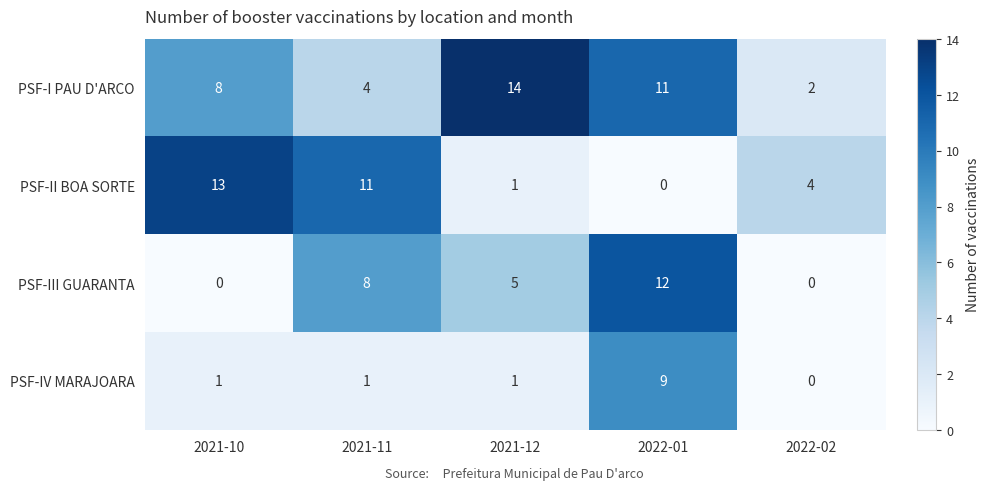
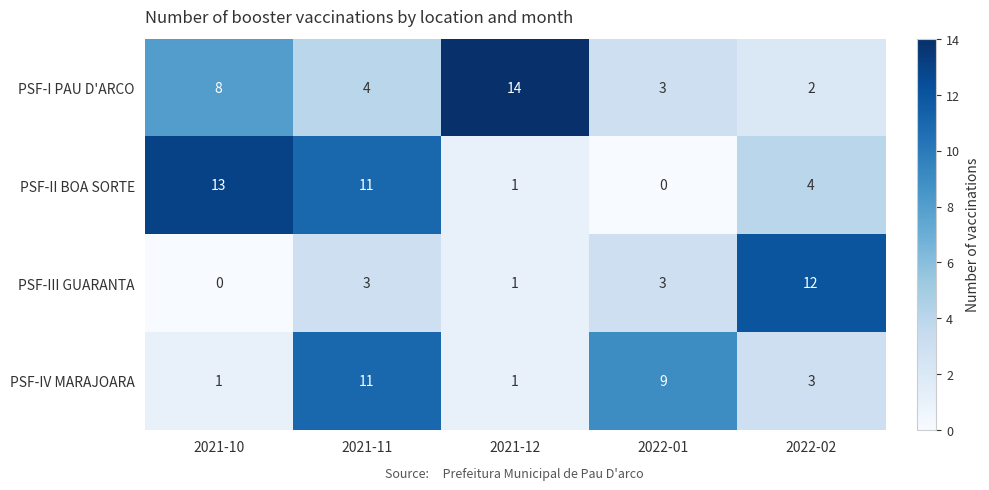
PSF-I PAU D'ARCO, 2022-01: 11 -> 3
PSF-III GUARANTA, 2021-11: 8 -> 3
PSF-III GUARANTA, 2021-12: 5 -> 1
PSF-III GUARANTA, 2022-01: 12 -> 3
PSF-III GUARANTA, 2022-02: 0 -> 12
PSF-IV MARAJOARA, 2021-11: 1 -> 11
PSF-IV MARAJOARA, 2022-02: 0 -> 3
